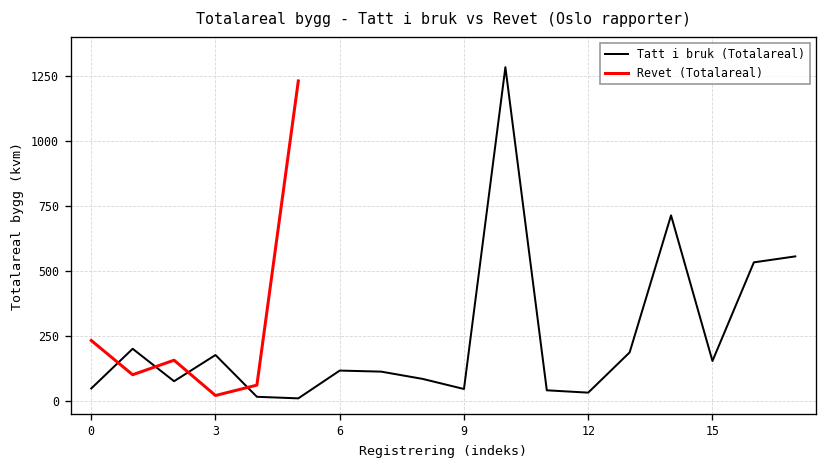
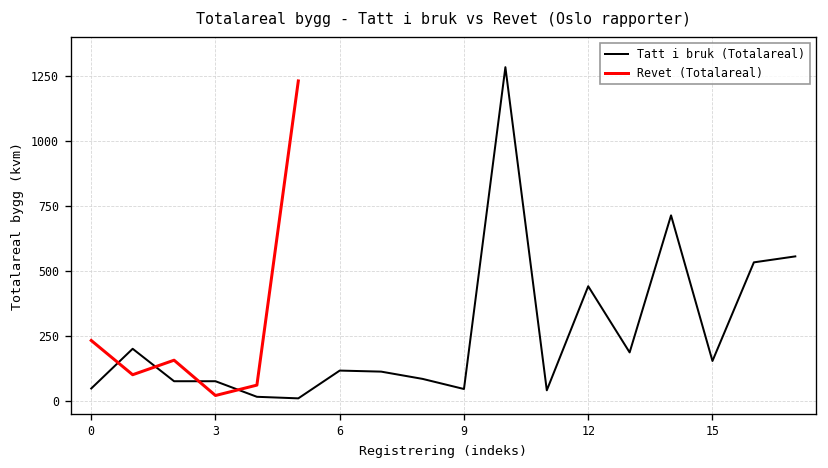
Tatt i bruk (Totalareal), 3: 180 -> 80
Tatt i bruk (Totalareal), 12: 30 -> 440
